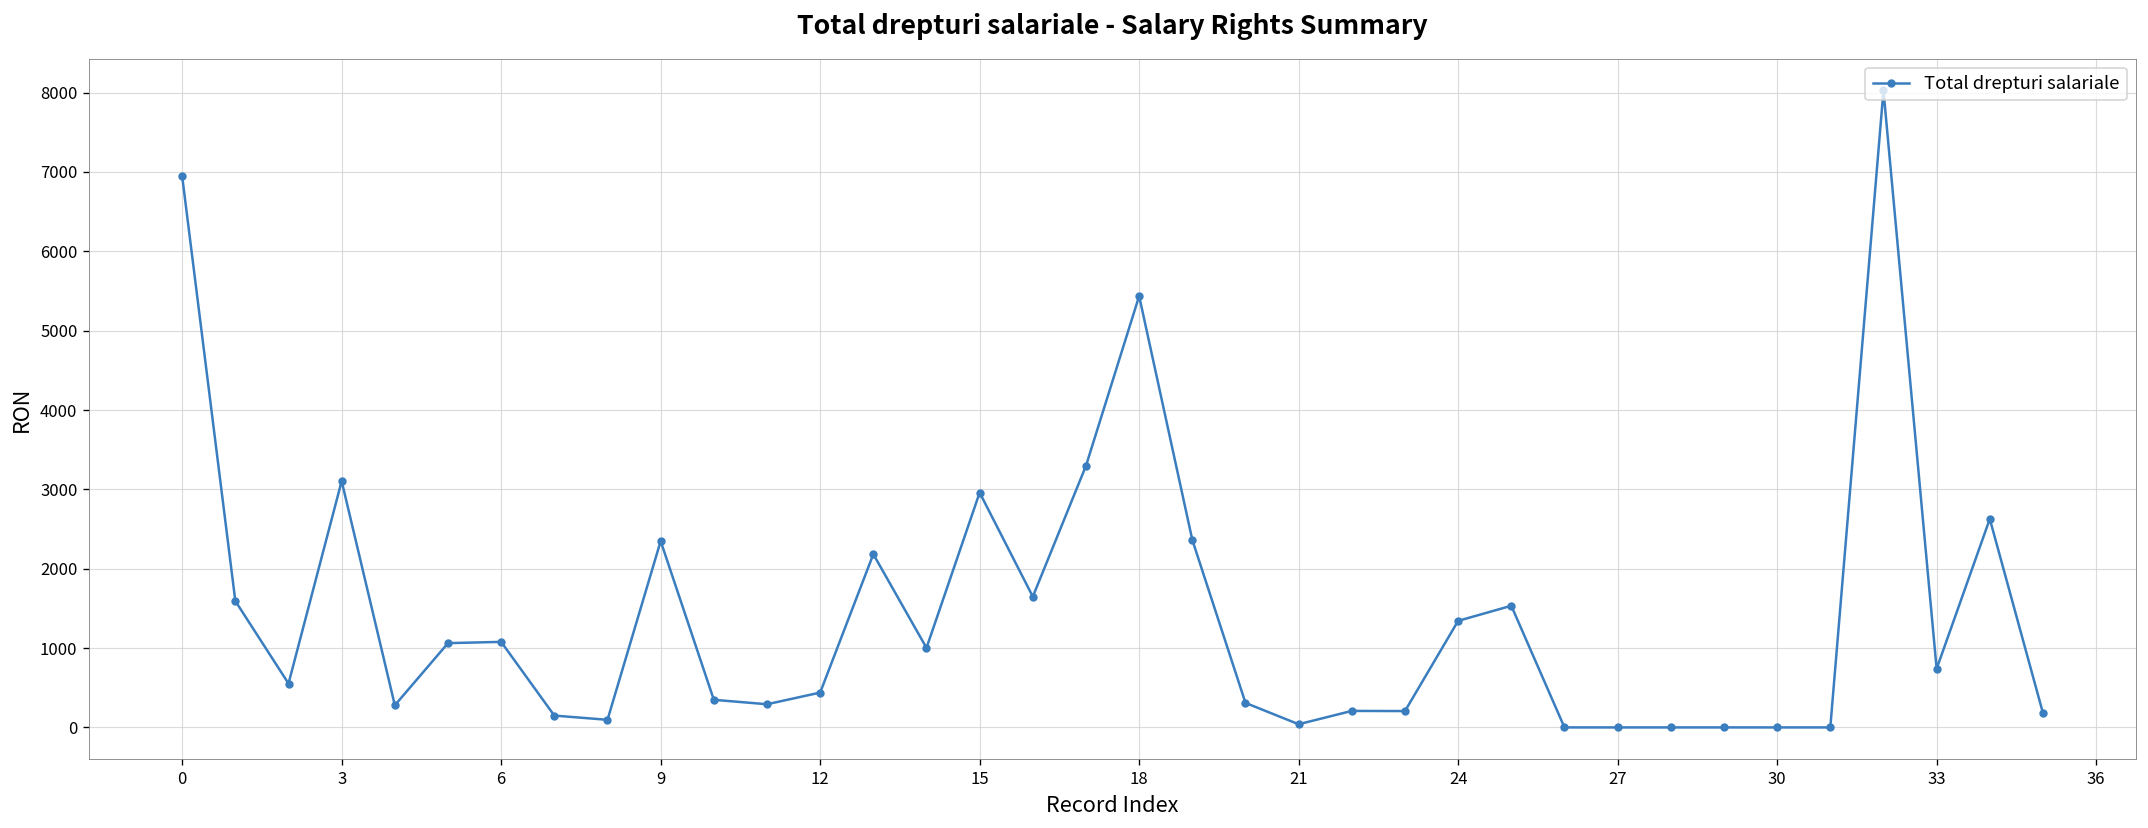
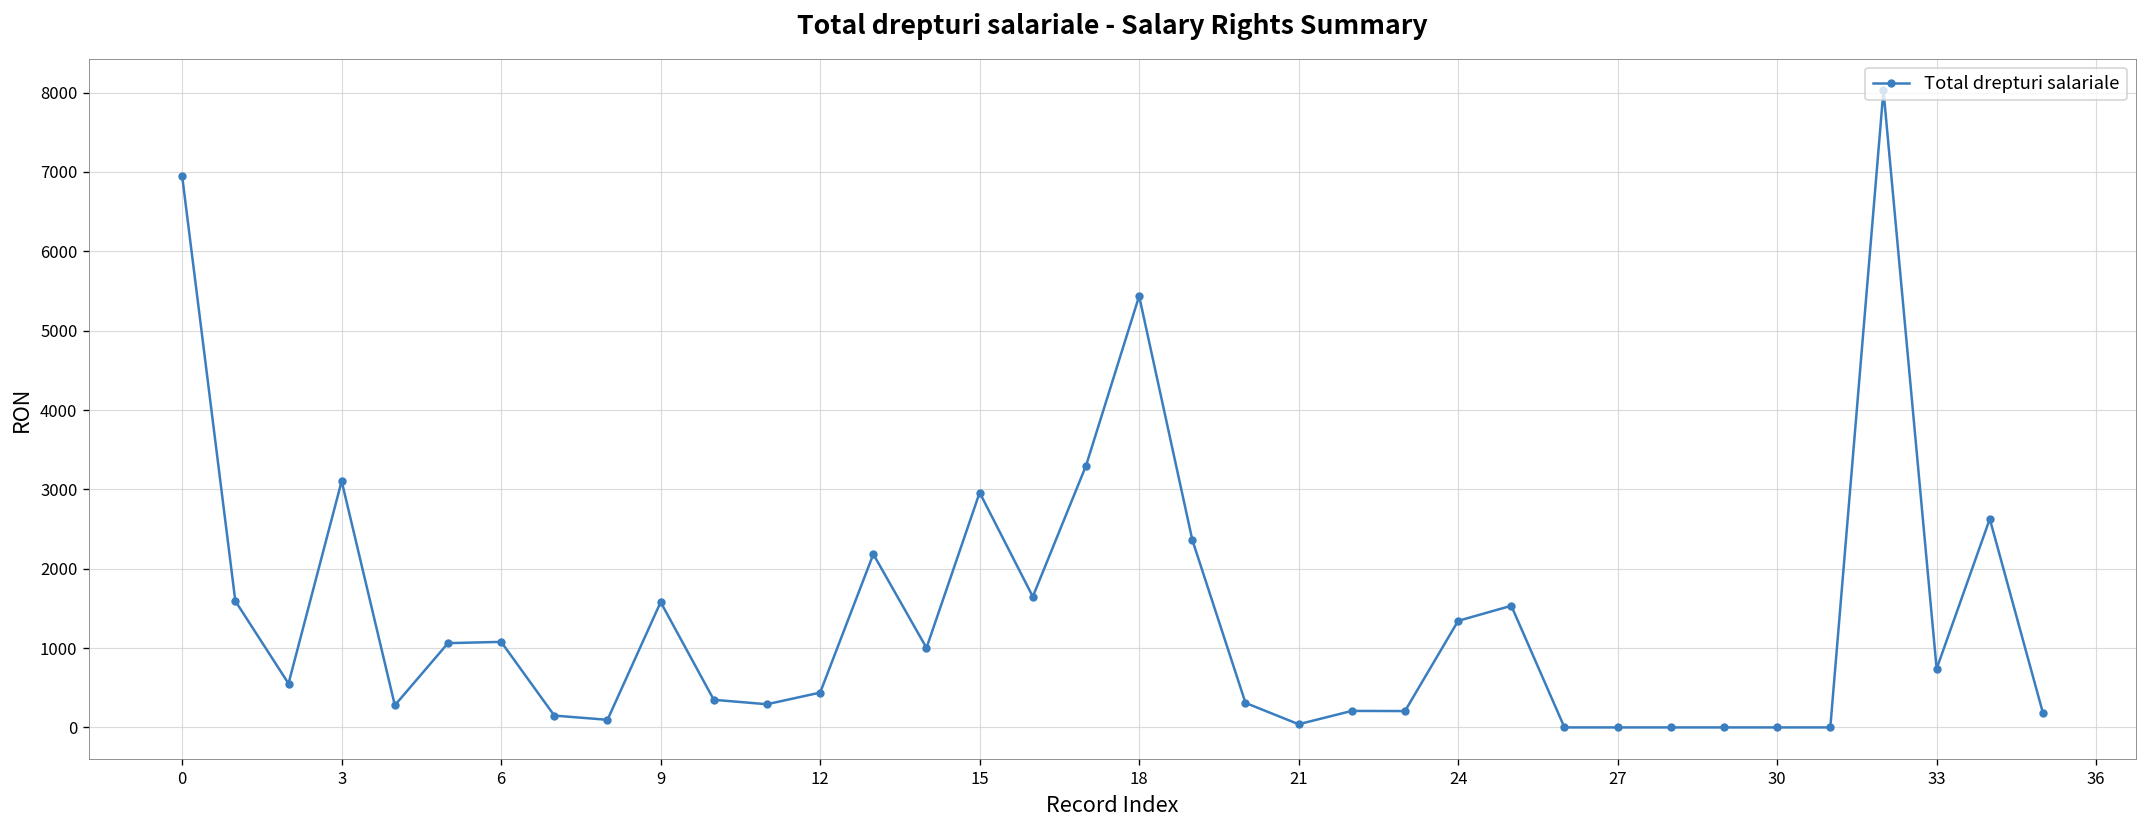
9: 2300 -> 1600
